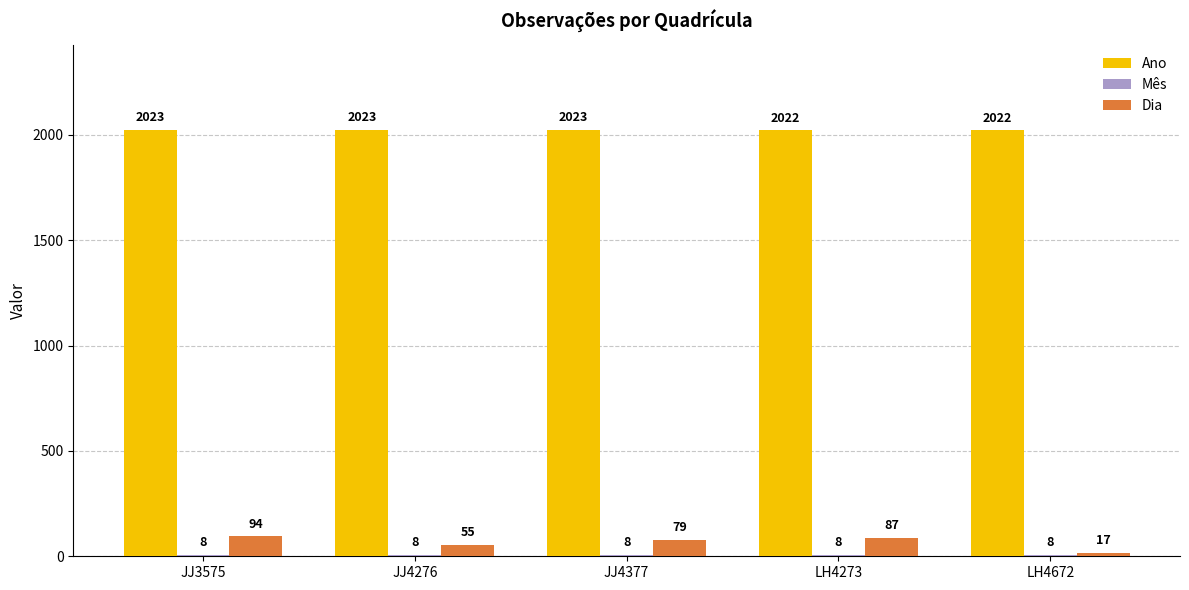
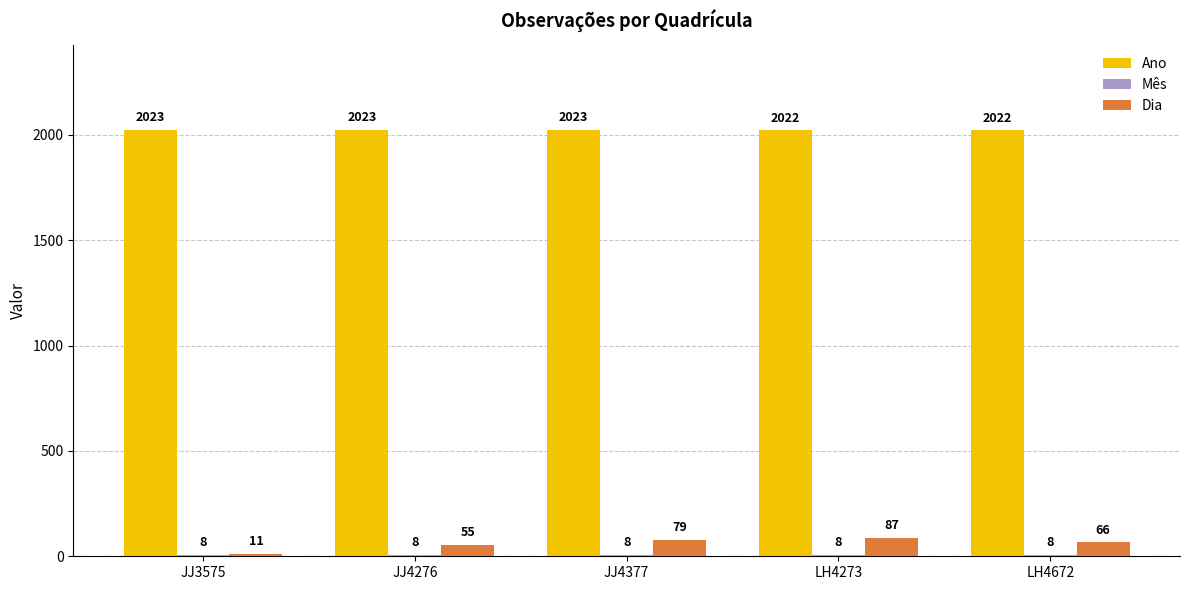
Dia, JJ3575: 94 -> 11
Dia, LH4672: 17 -> 66
